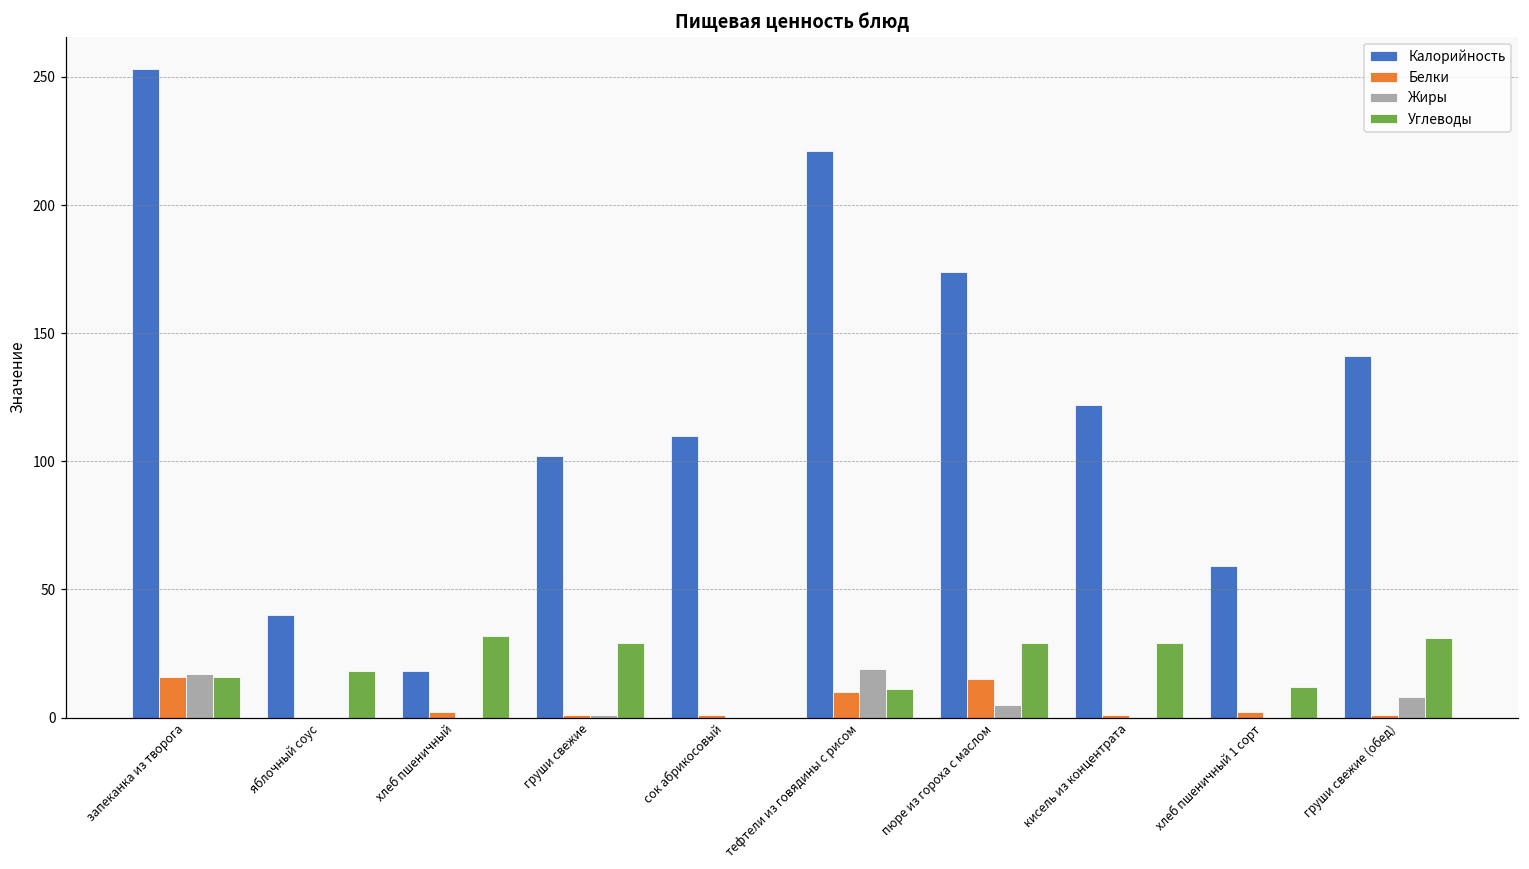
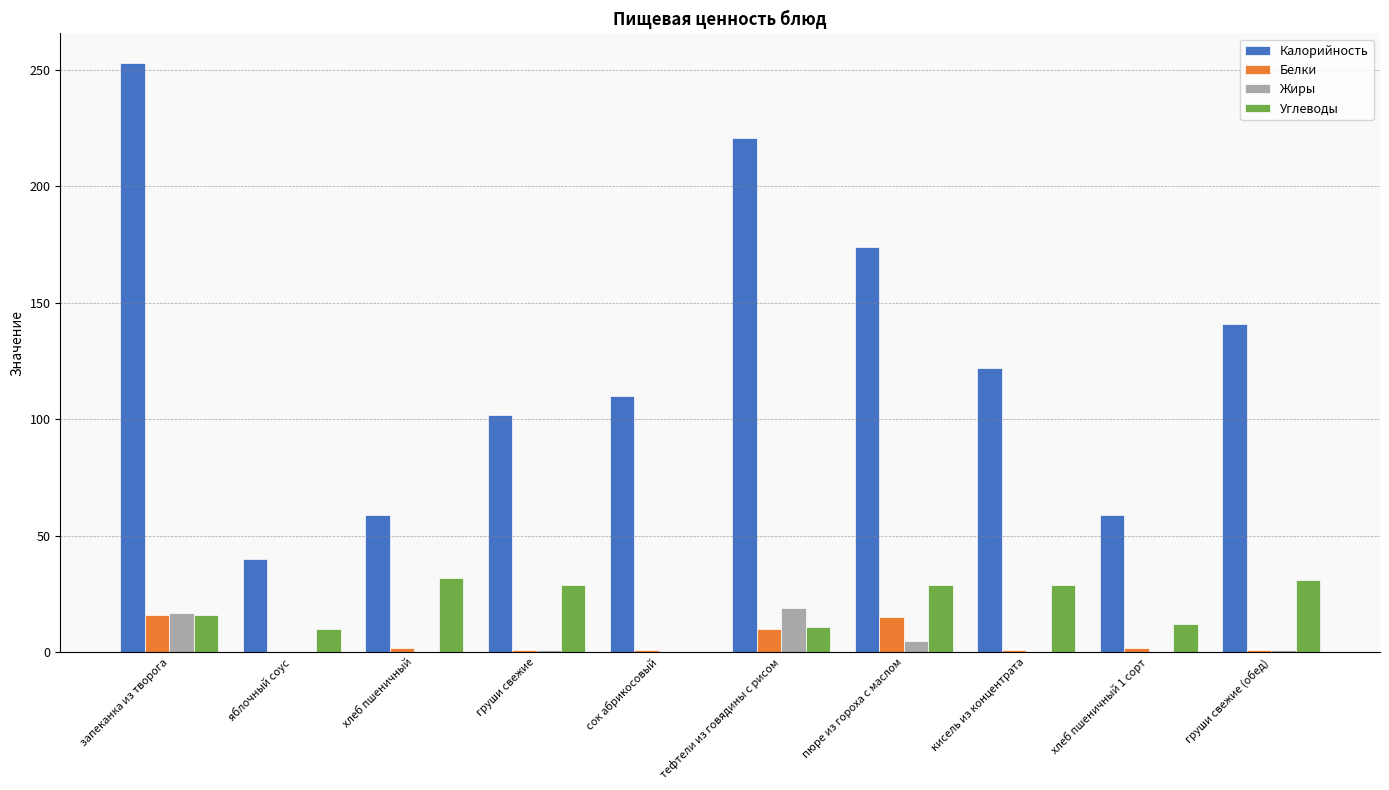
Углеводы, яблочный соус: 18 -> 10
Калорийность, хлеб пшеничный: 18 -> 59
Жиры, груши свежие (обед): 8 -> 1
